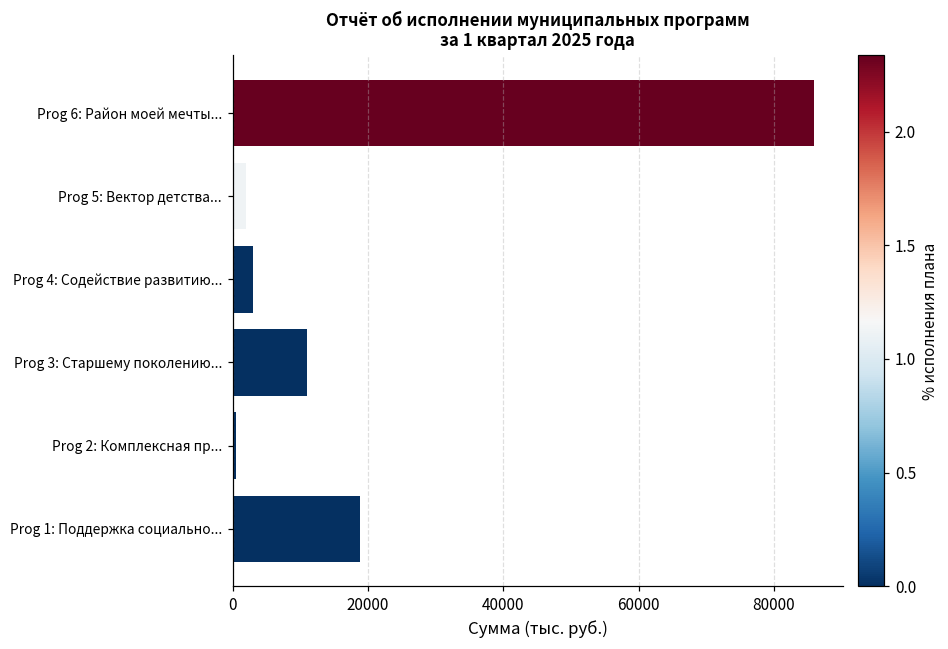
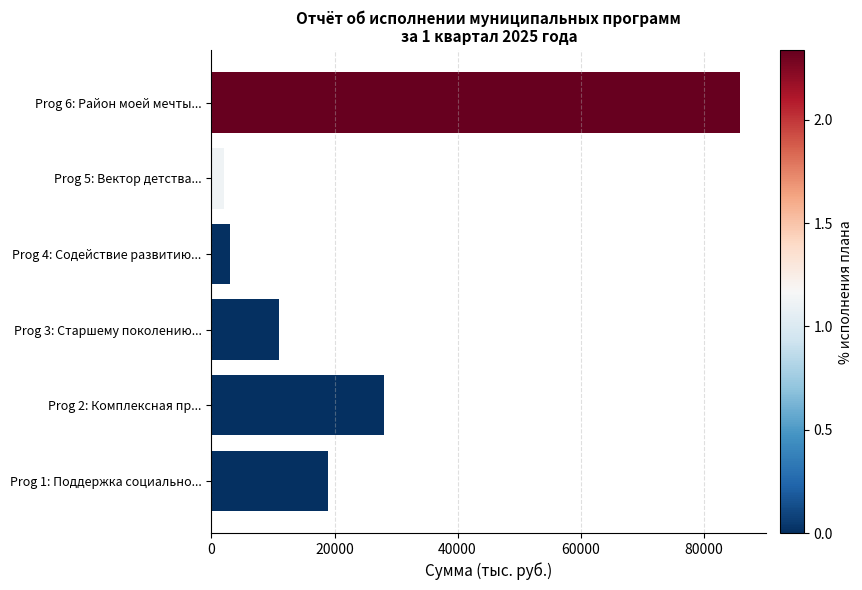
Prog 2: Комплексная пр...: 0 -> 28000
